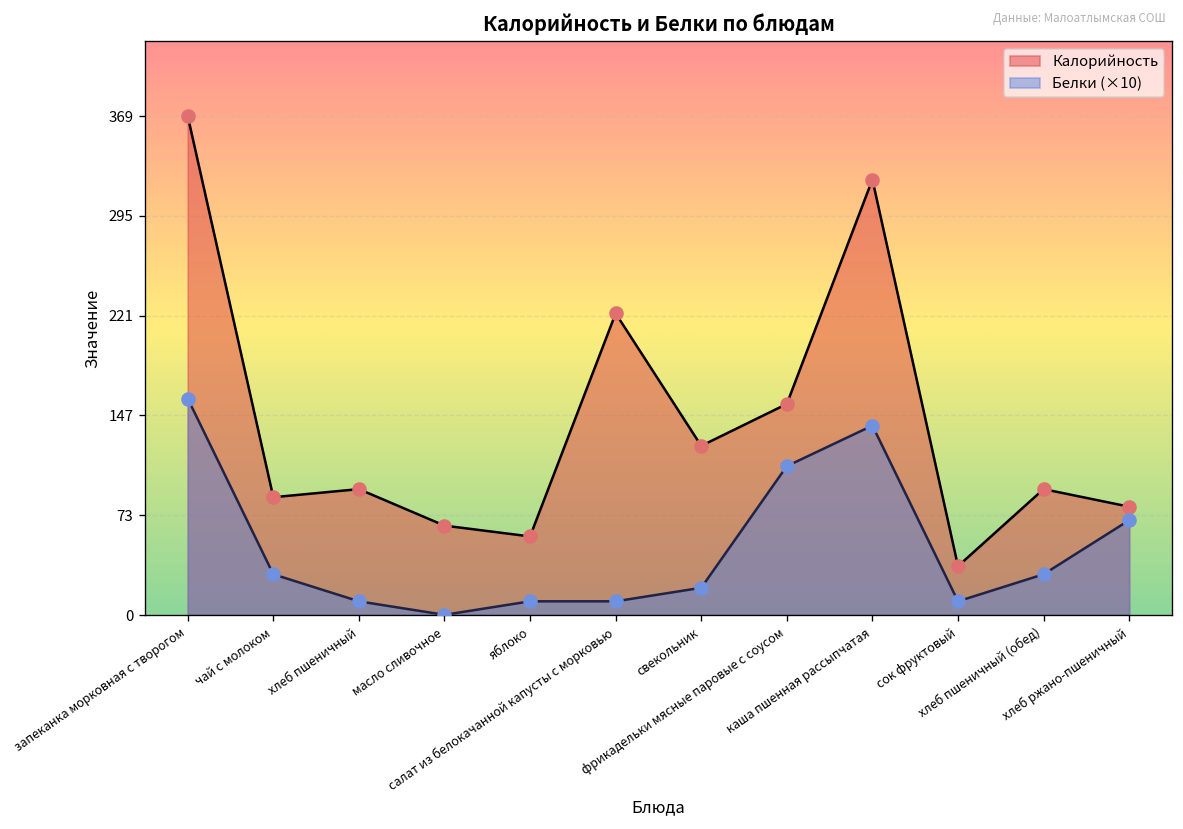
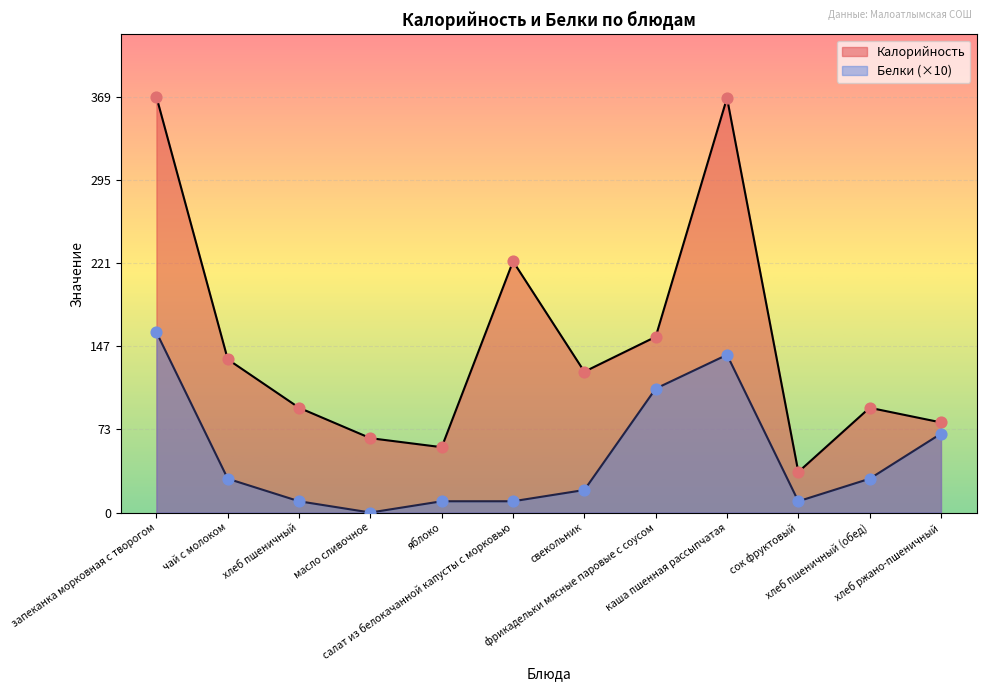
Калорийность, чай с молоком: 87 -> 136
Калорийность, каша пшенная рассыпчатая: 322 -> 368
